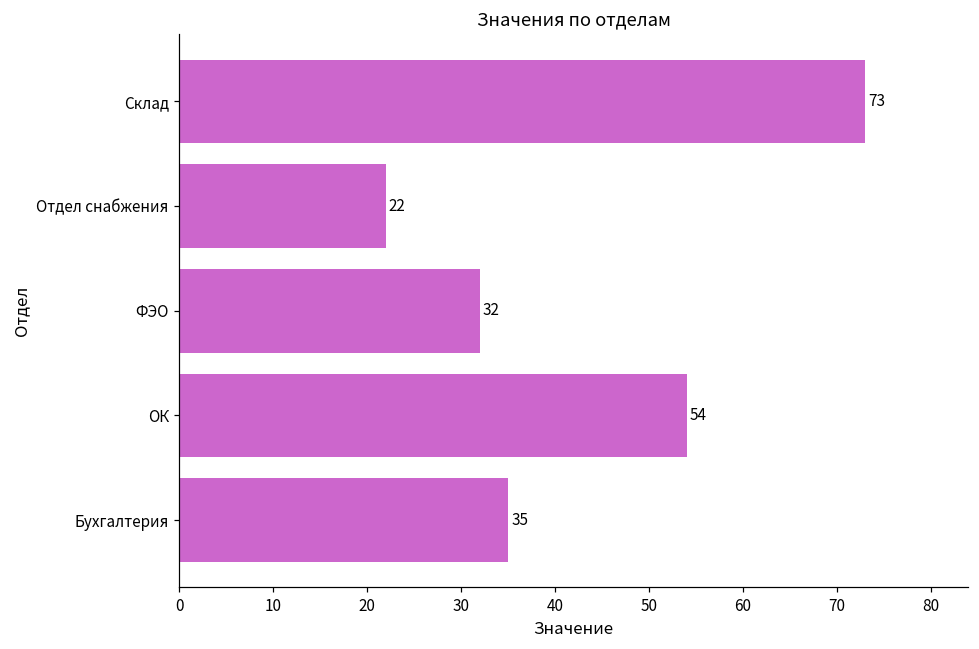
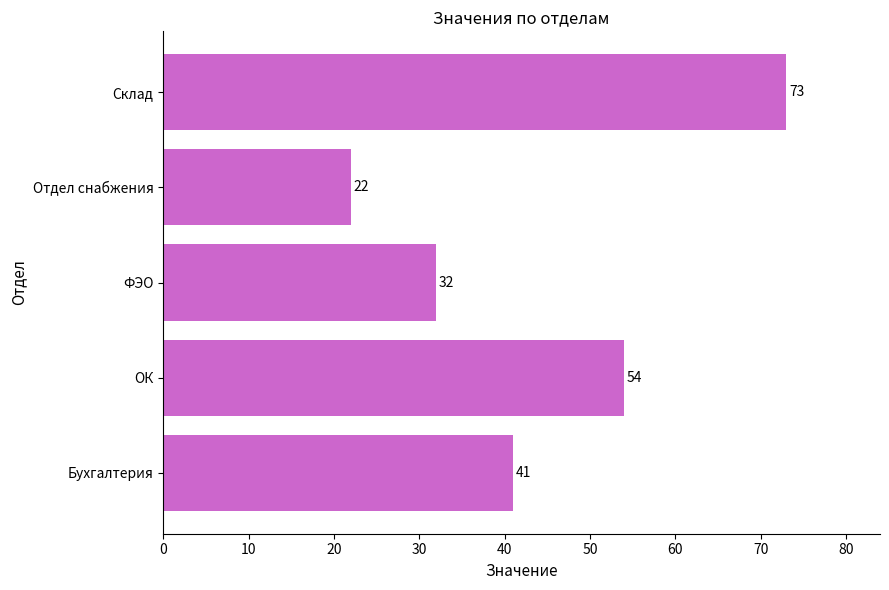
Бухгалтерия: 35 -> 41
